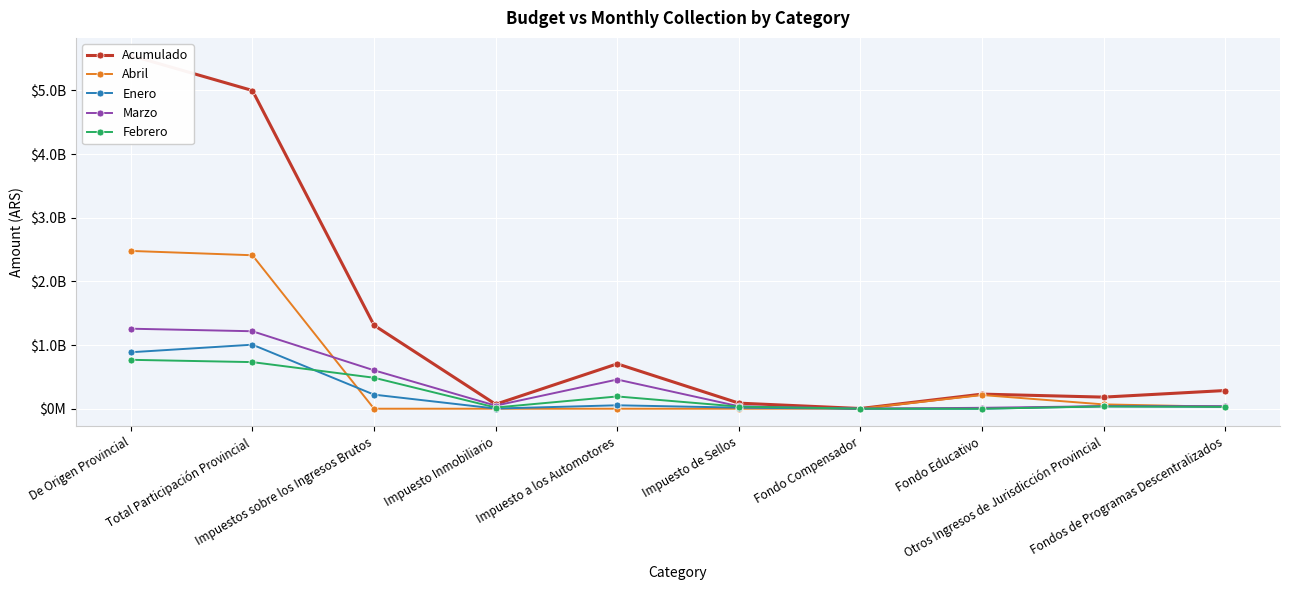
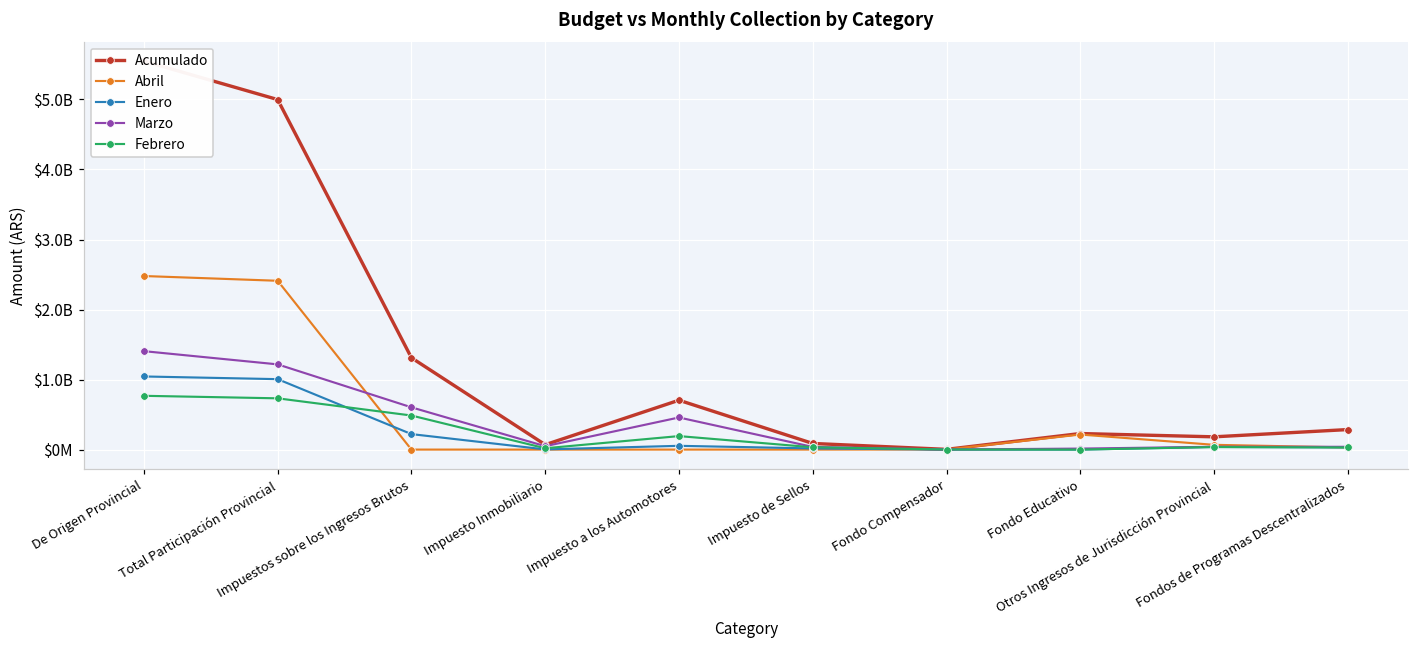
Enero, De Origen Provincial: $900000000 -> $1000000000
Marzo, De Origen Provincial: $1300000000 -> $1400000000
